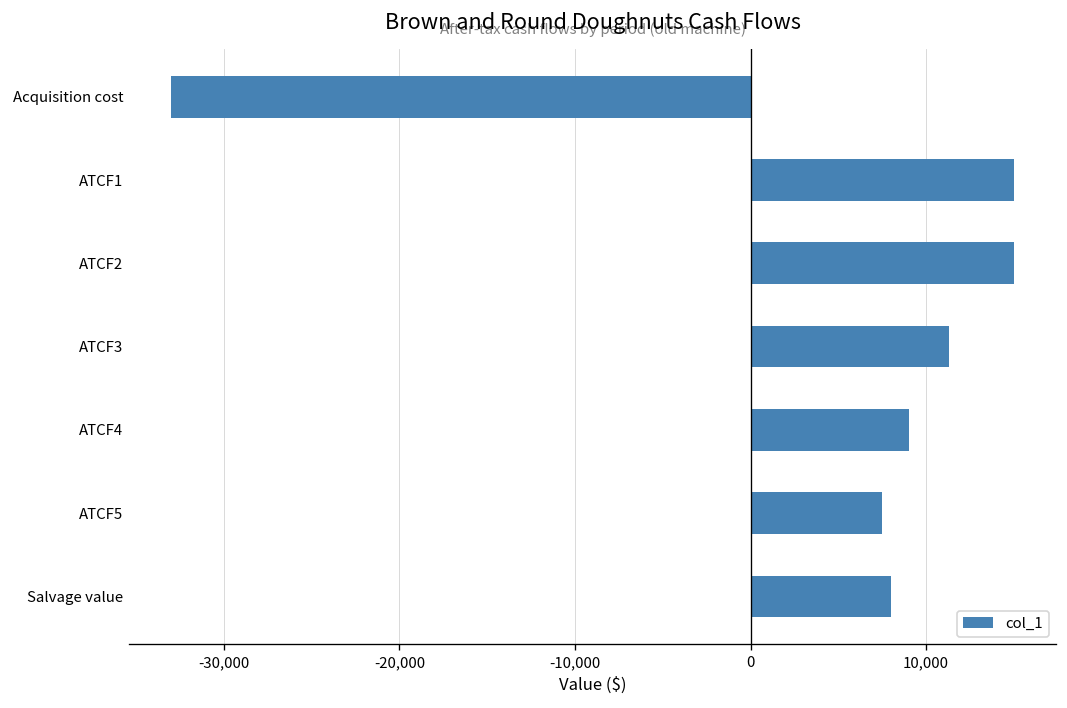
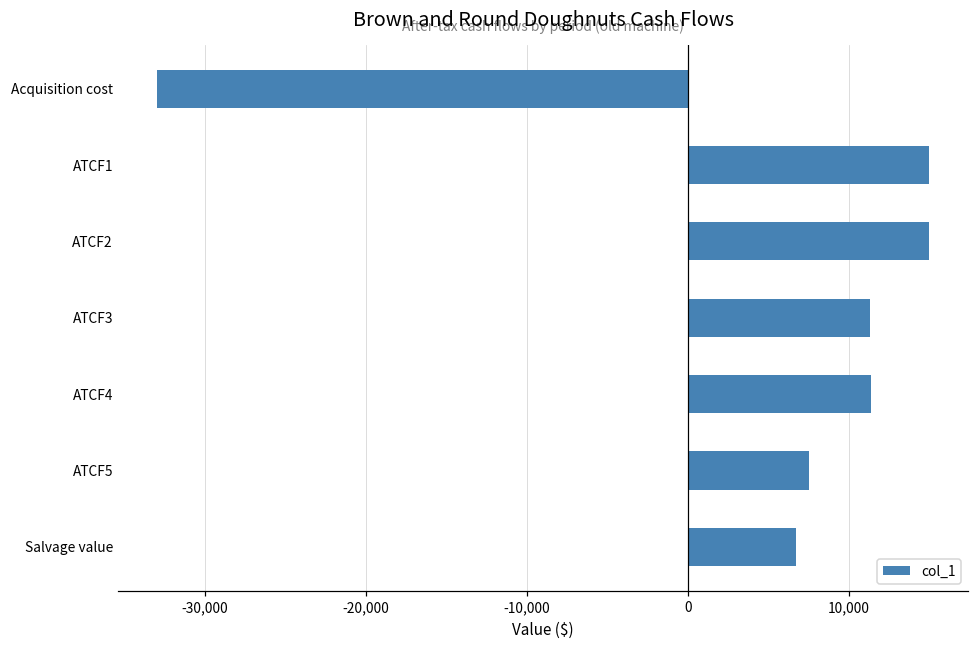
ATCF4: 9,000 -> 11,300
Salvage value: 8,000 -> 6,700
